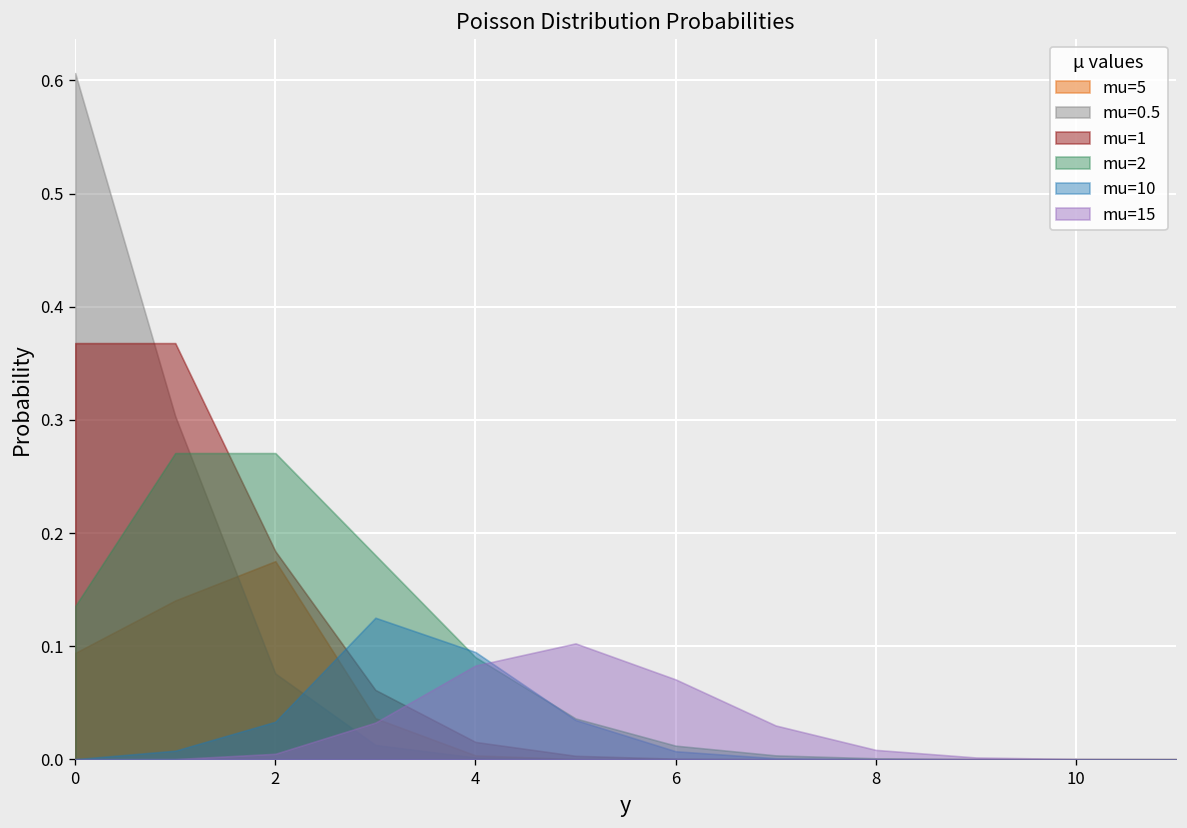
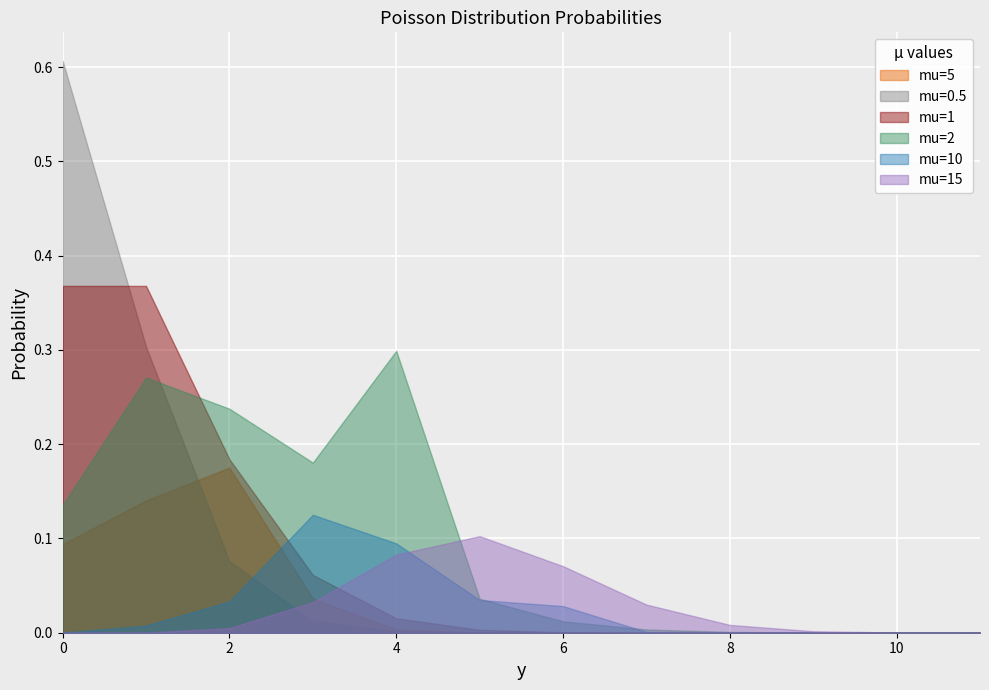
mu=2, 2: 0.27 -> 0.24
mu=2, 4: 0.09 -> 0.30
mu=10, 6: 0.01 -> 0.03
